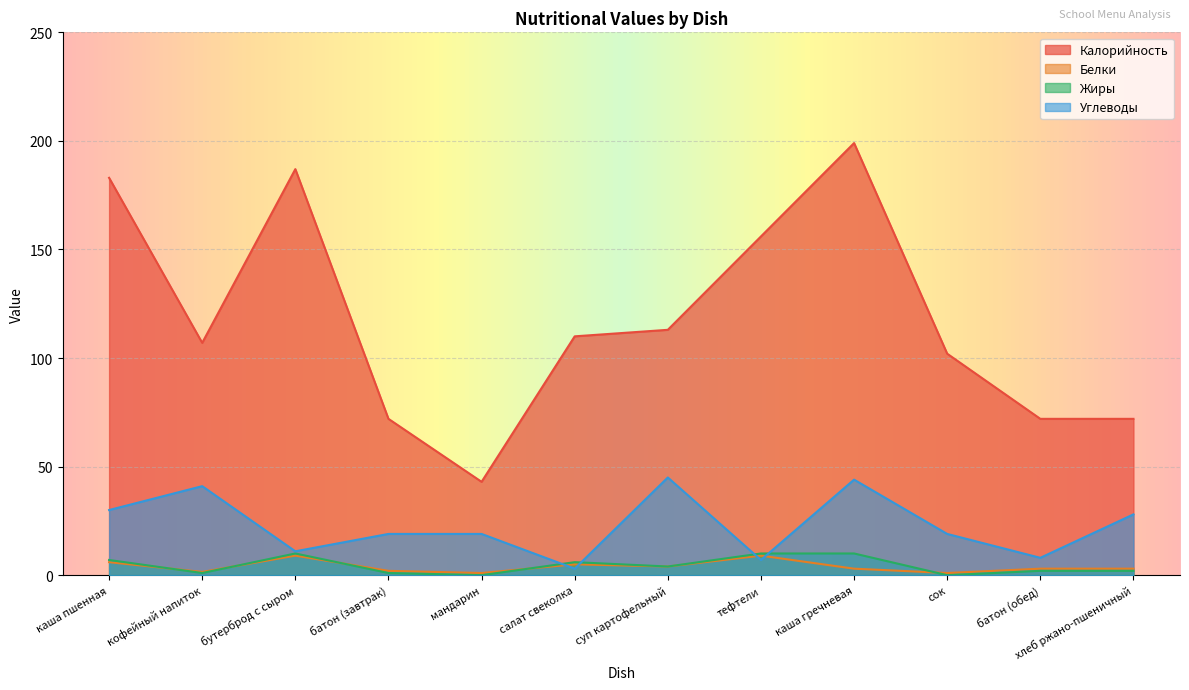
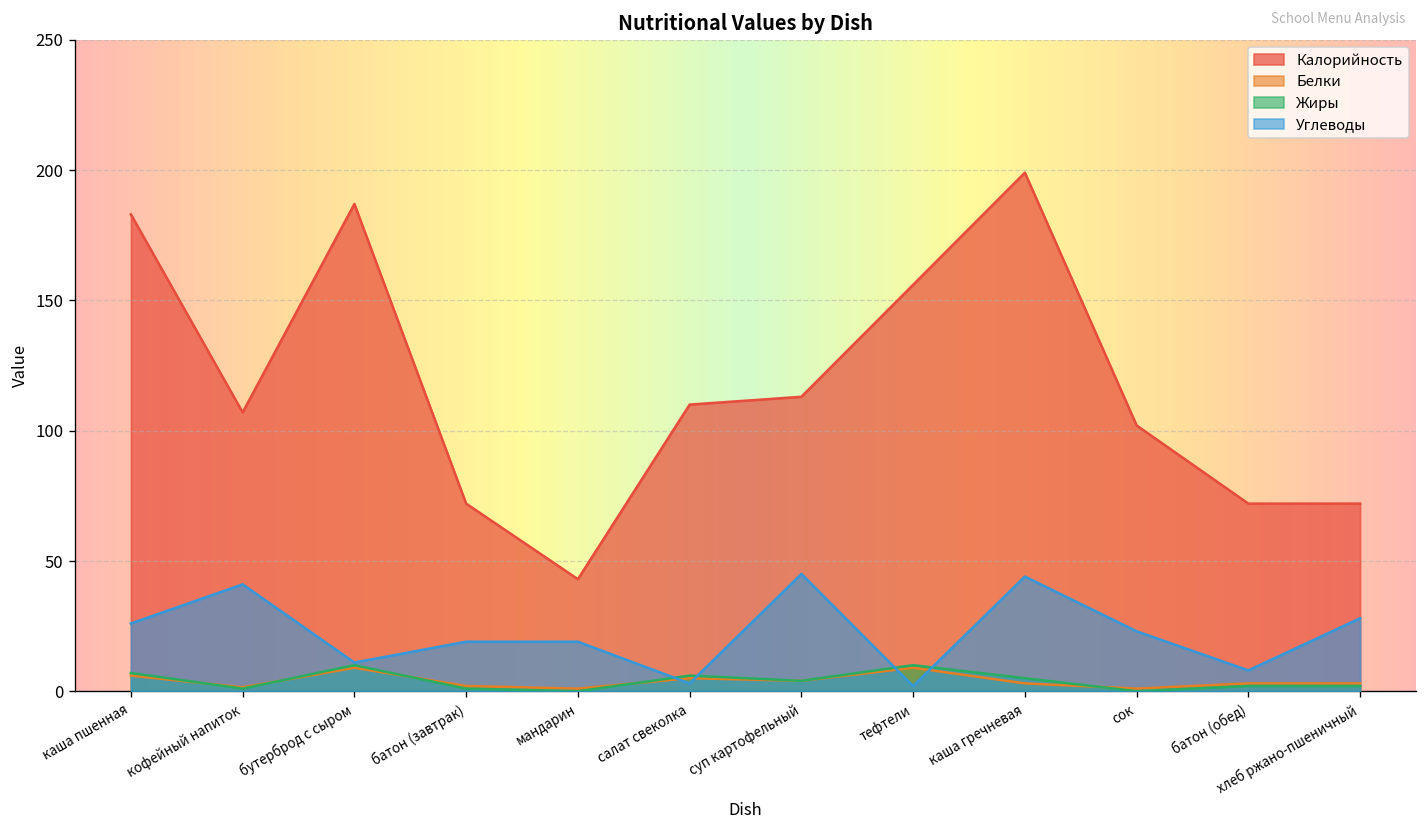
Углеводы, каша пшенная: 30 -> 26
Углеводы, тефтели: 7 -> 2
Жиры, каша гречневая: 10 -> 5
Углеводы, сок: 19 -> 23
